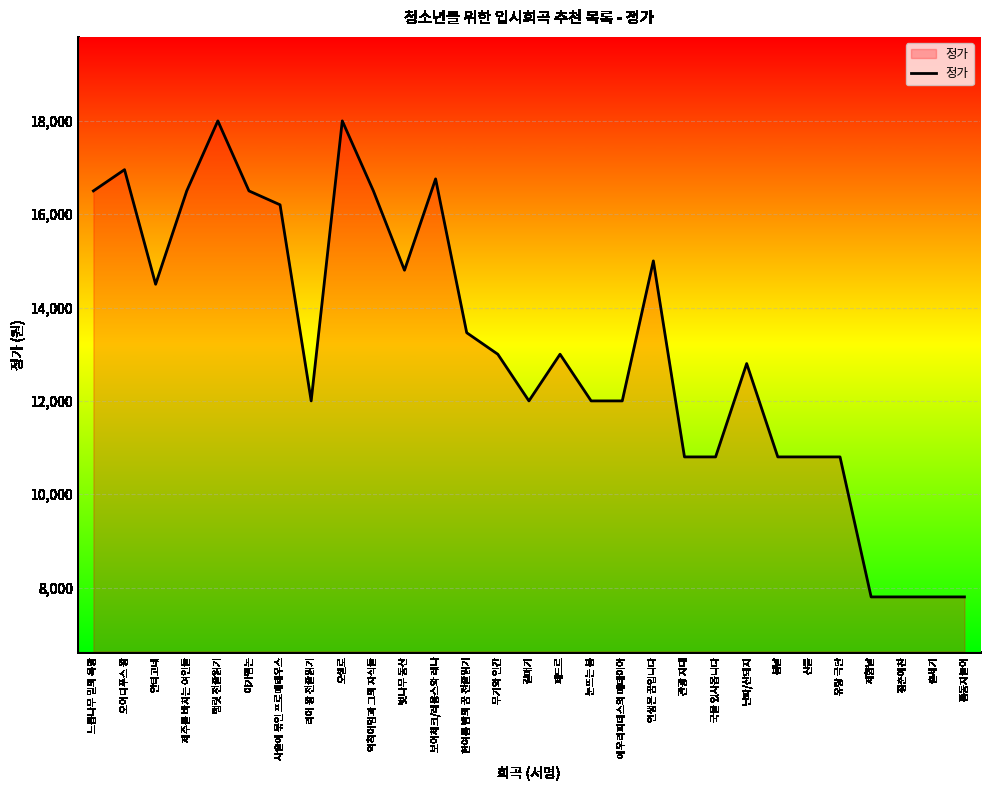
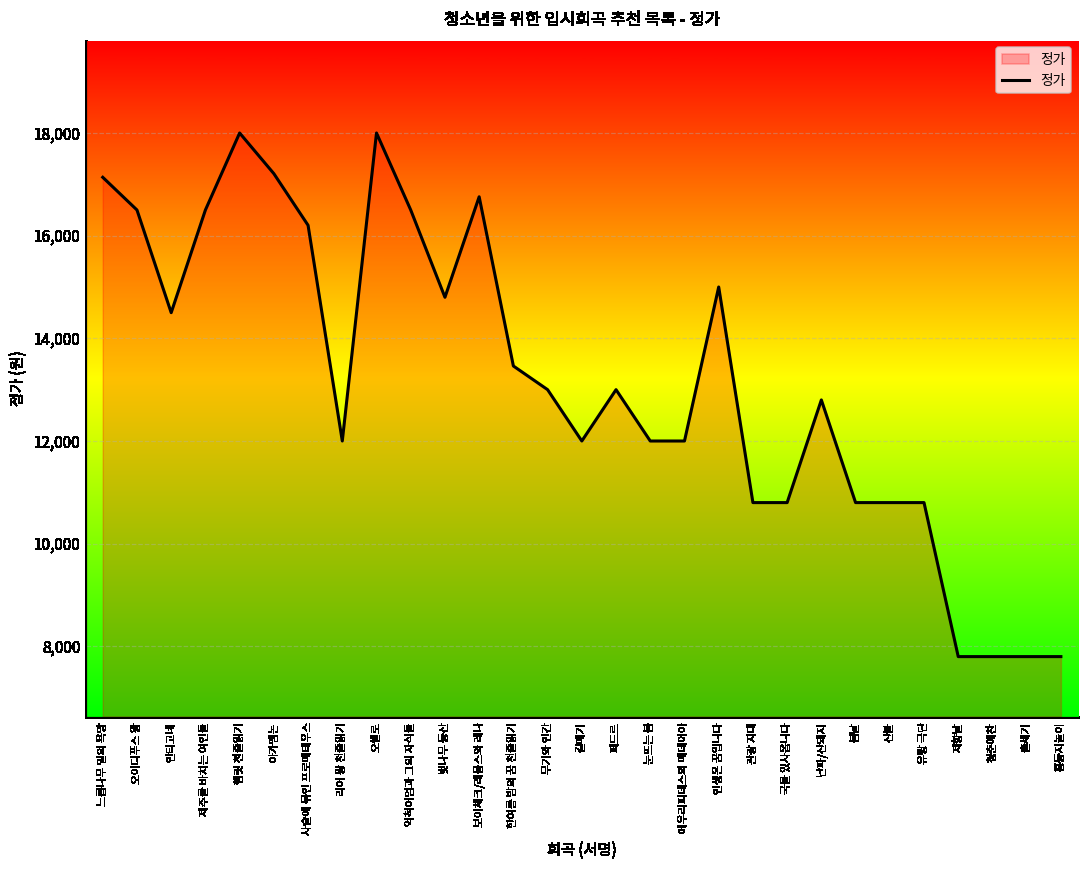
느릅나무 밑의 욕망: 16,500 -> 17,100
오이디푸스 왕: 17,000 -> 16,500
아가멤논: 16,500 -> 17,200
